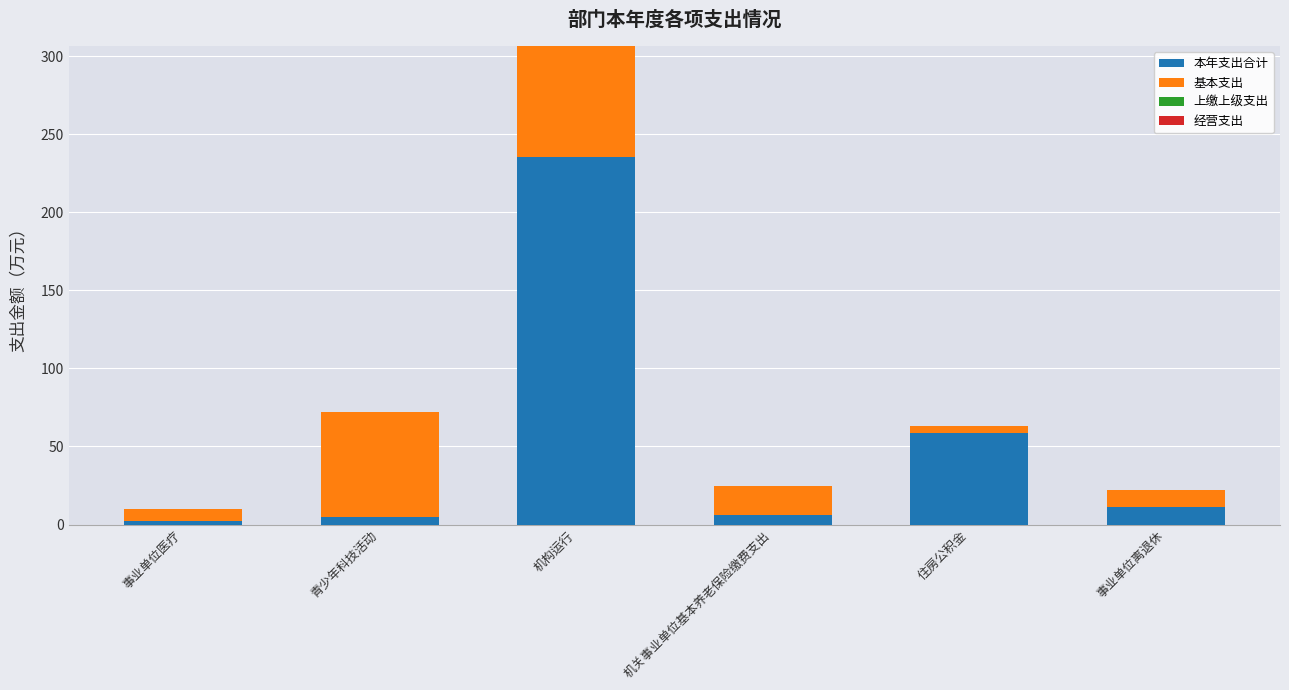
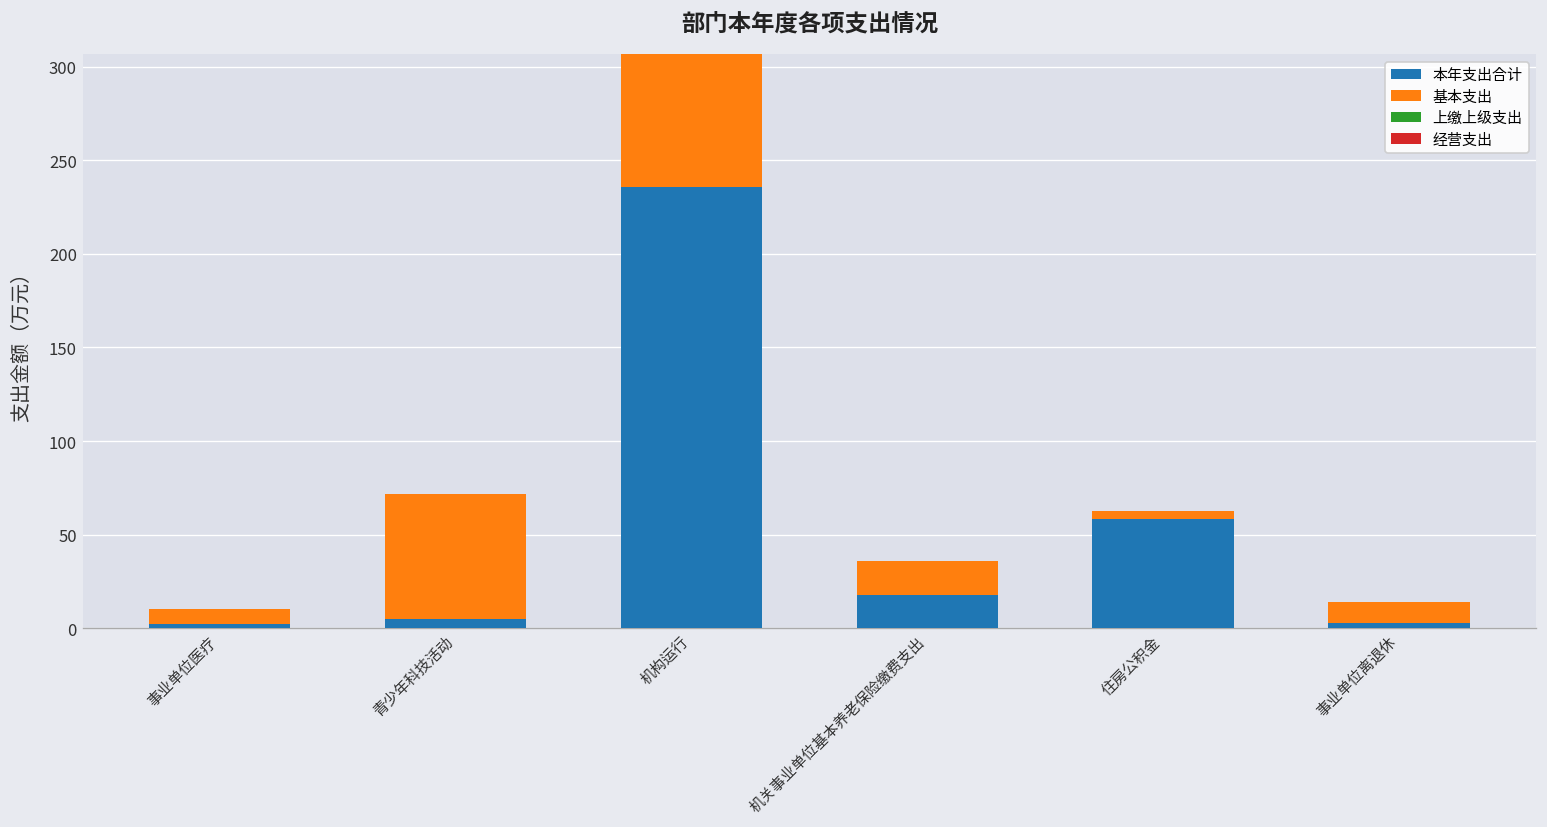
本年支出合计, 机关事业单位基本养老保险缴费支出: 6 -> 18
本年支出合计, 事业单位离退休: 11 -> 3
